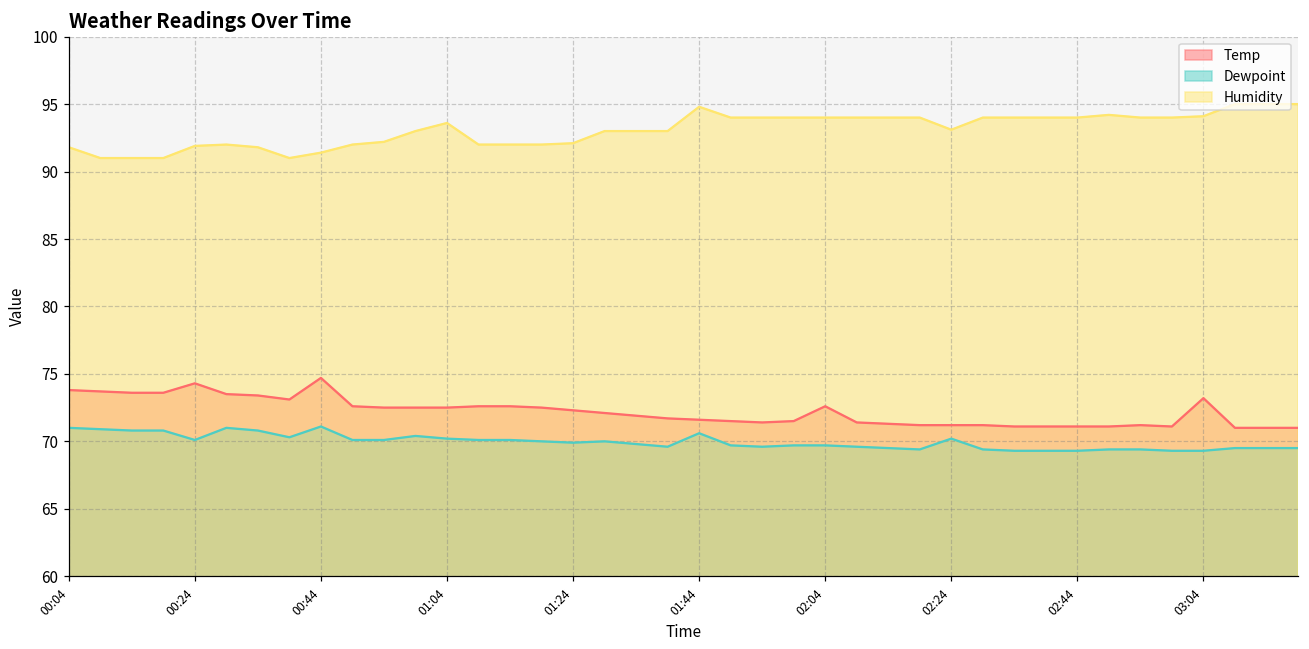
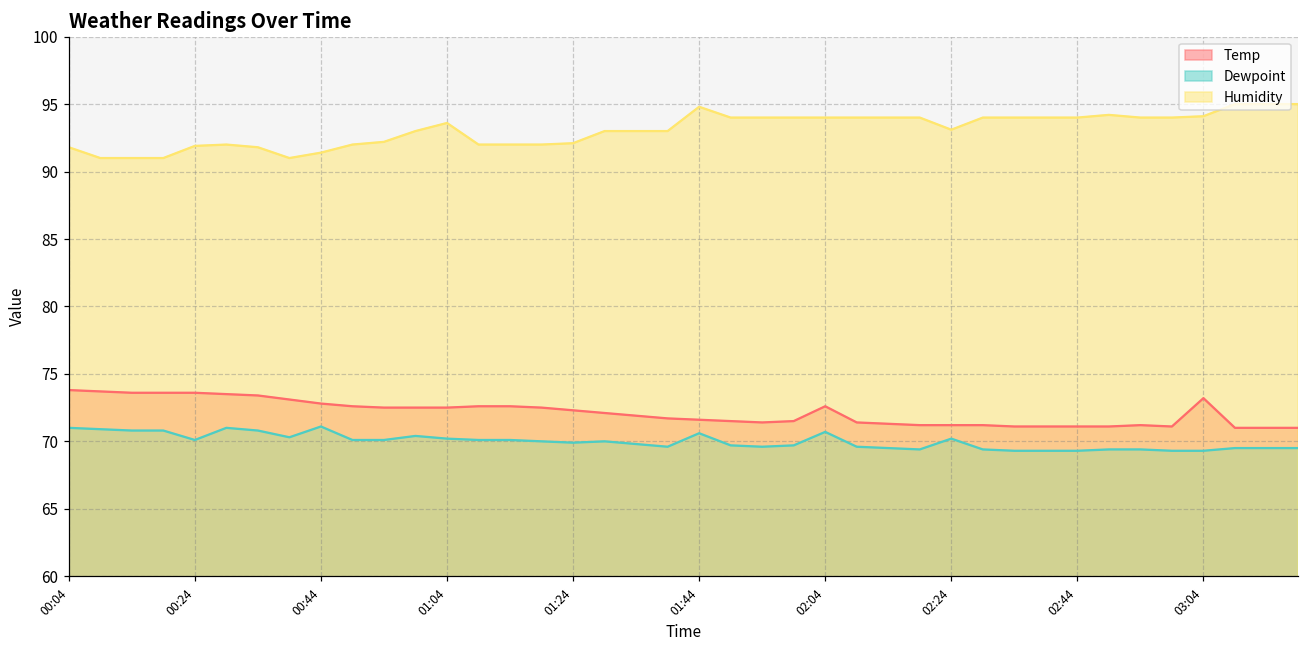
Temp, 00:24: 74.3 -> 73.6
Temp, 00:44: 74.7 -> 72.8
Dewpoint, 02:04: 69.7 -> 70.7
